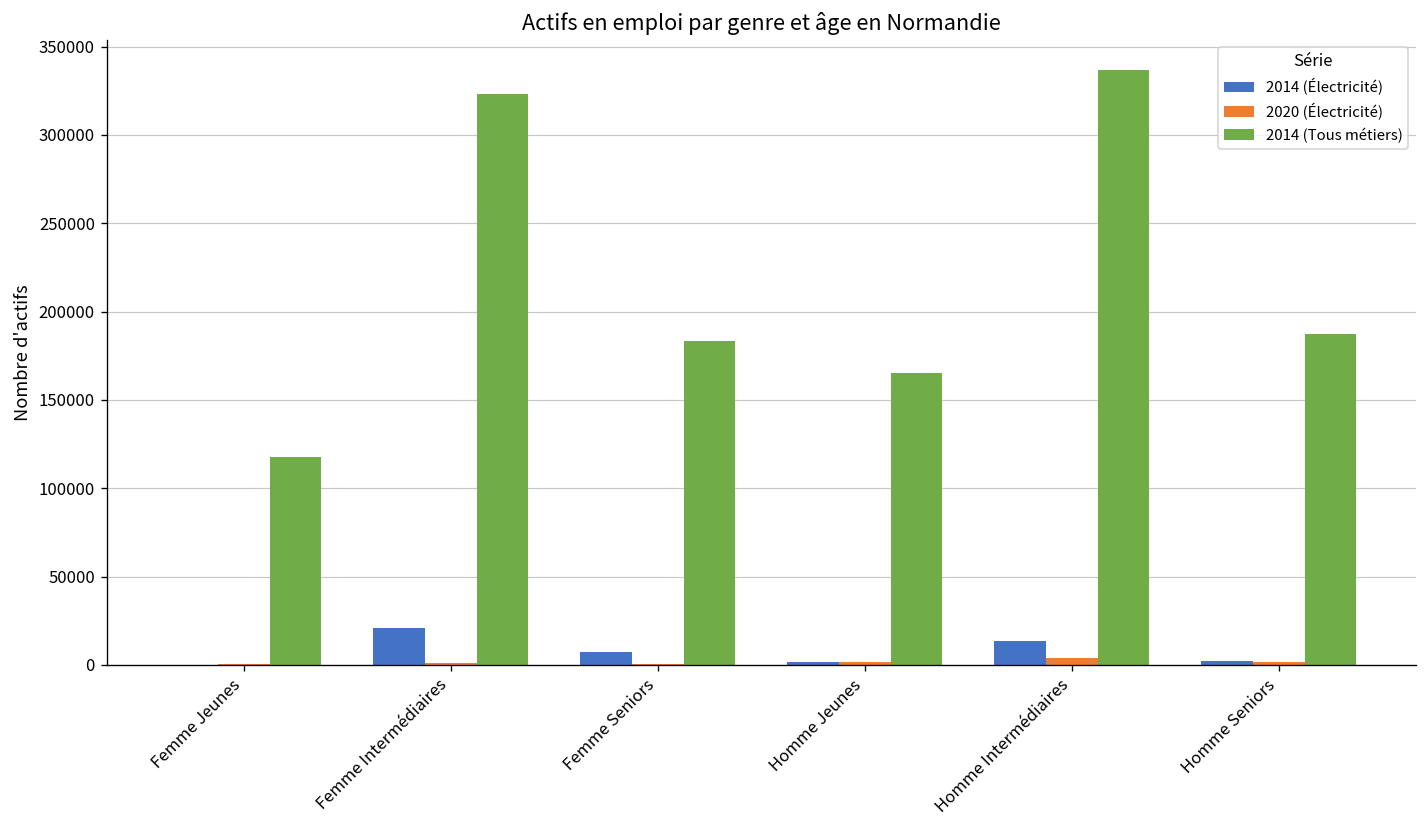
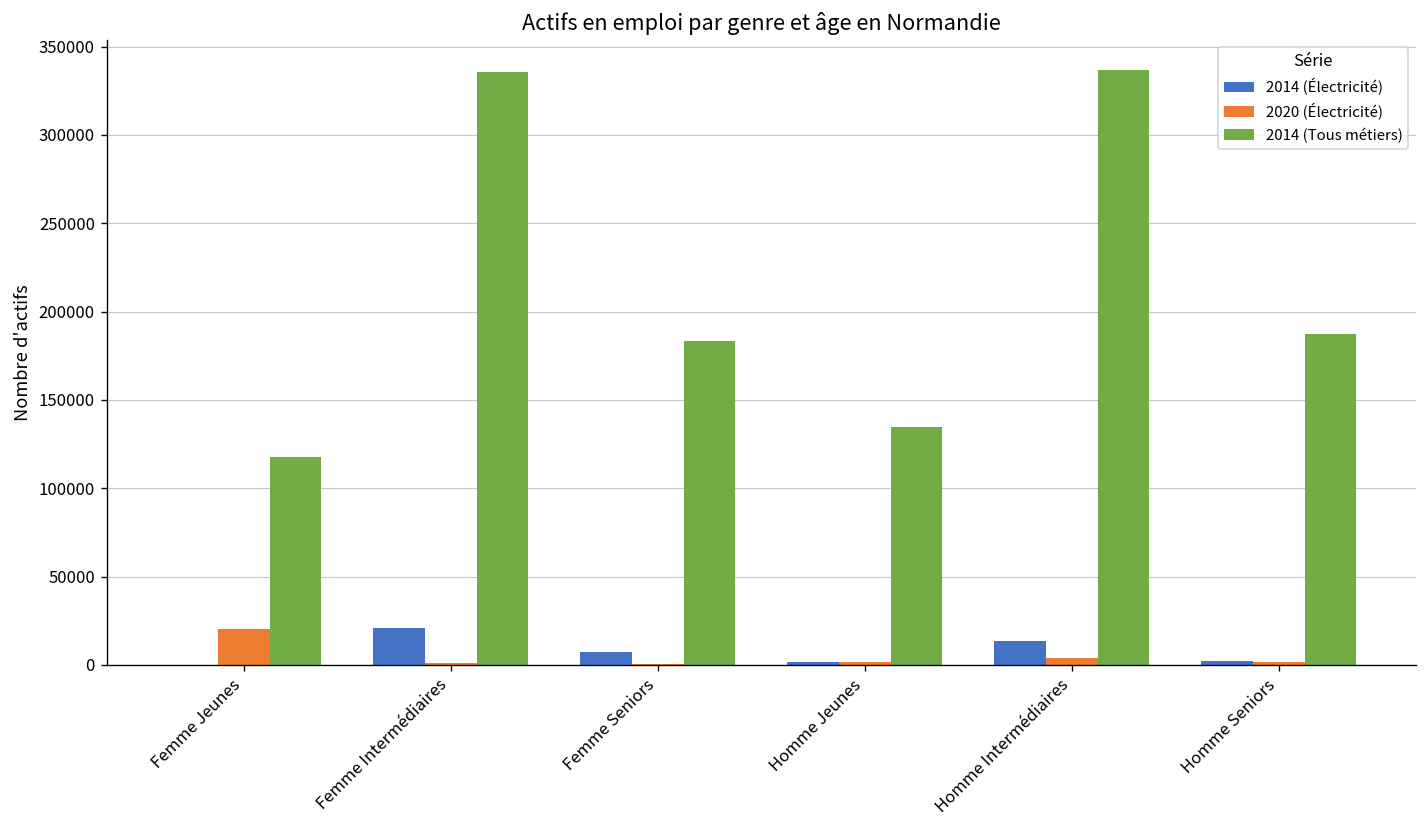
2020 (Électricité), Femme Jeunes: 0 -> 20000
2014 (Tous métiers), Femme Intermédiaires: 323000 -> 335000
2014 (Tous métiers), Homme Jeunes: 165000 -> 134000
